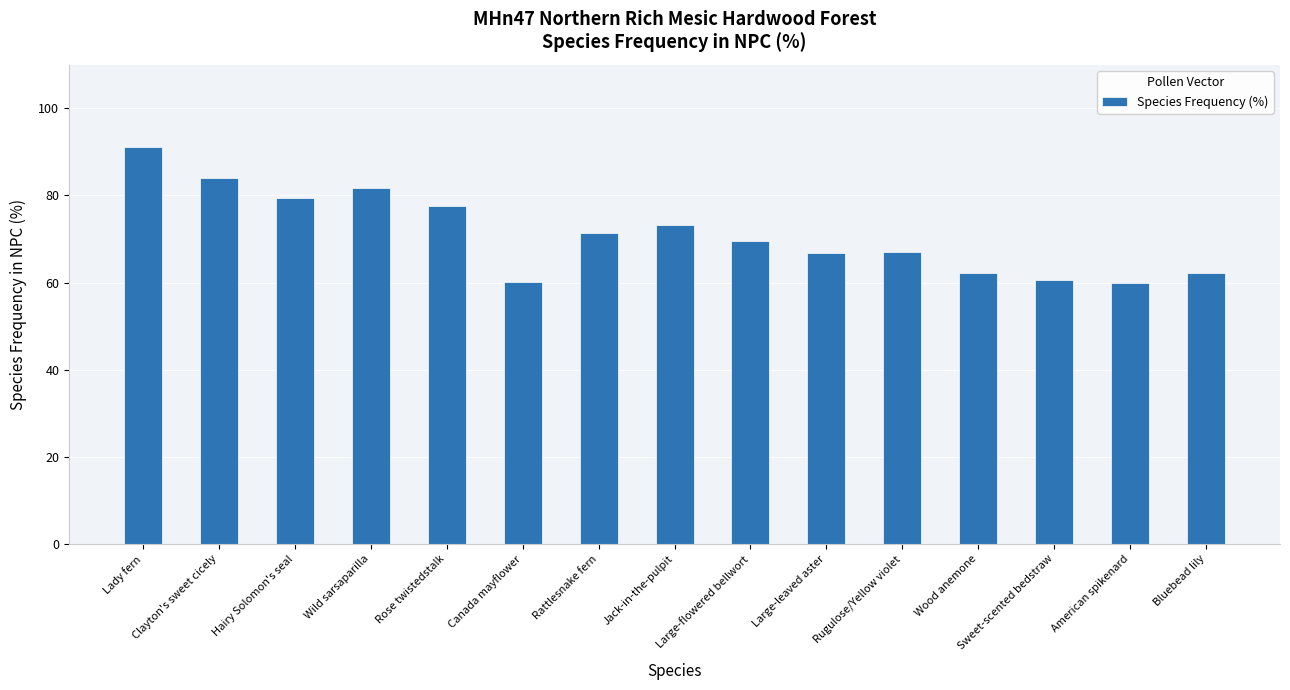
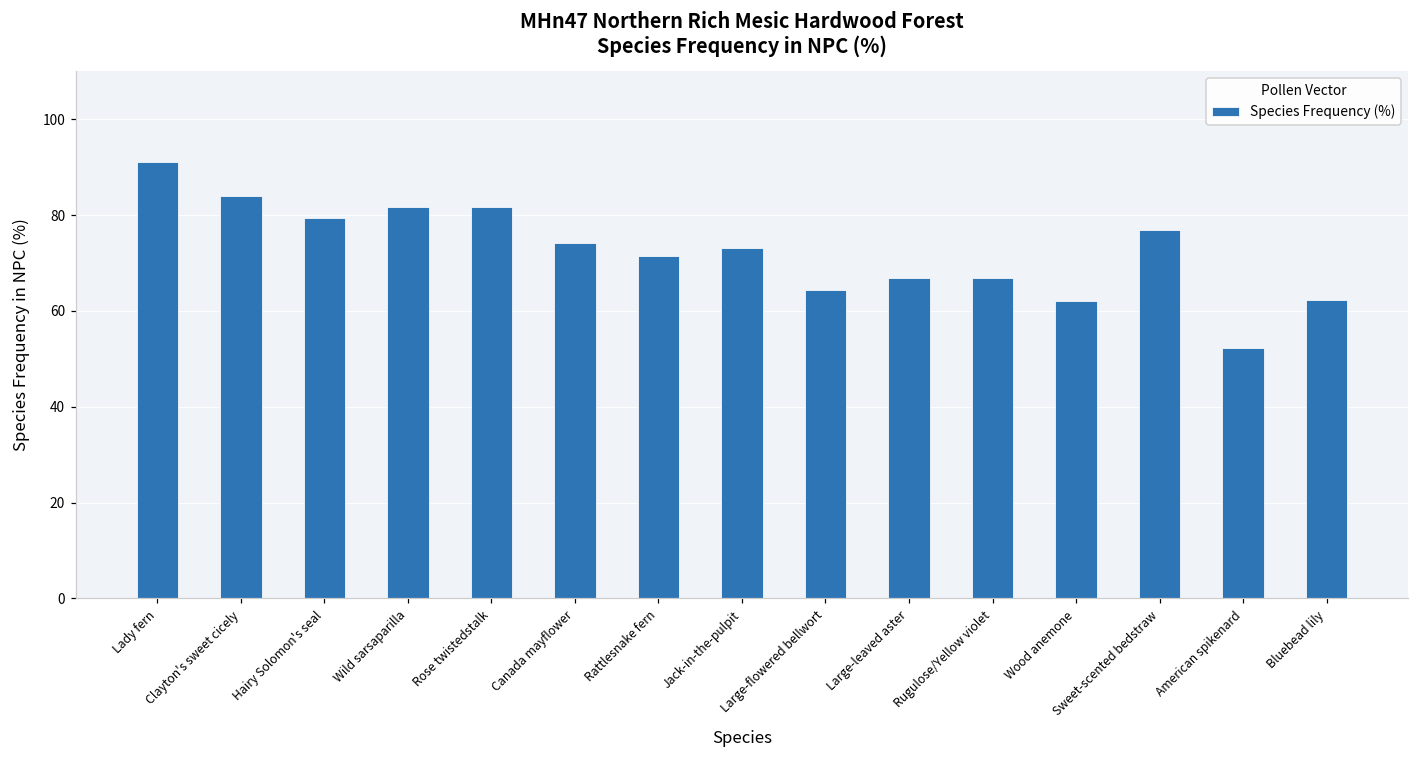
Rose twistedstalk: 78 -> 82
Canada mayflower: 60 -> 74
Large-flowered bellwort: 70 -> 64
Sweet-scented bedstraw: 61 -> 77
American spikenard: 60 -> 52
